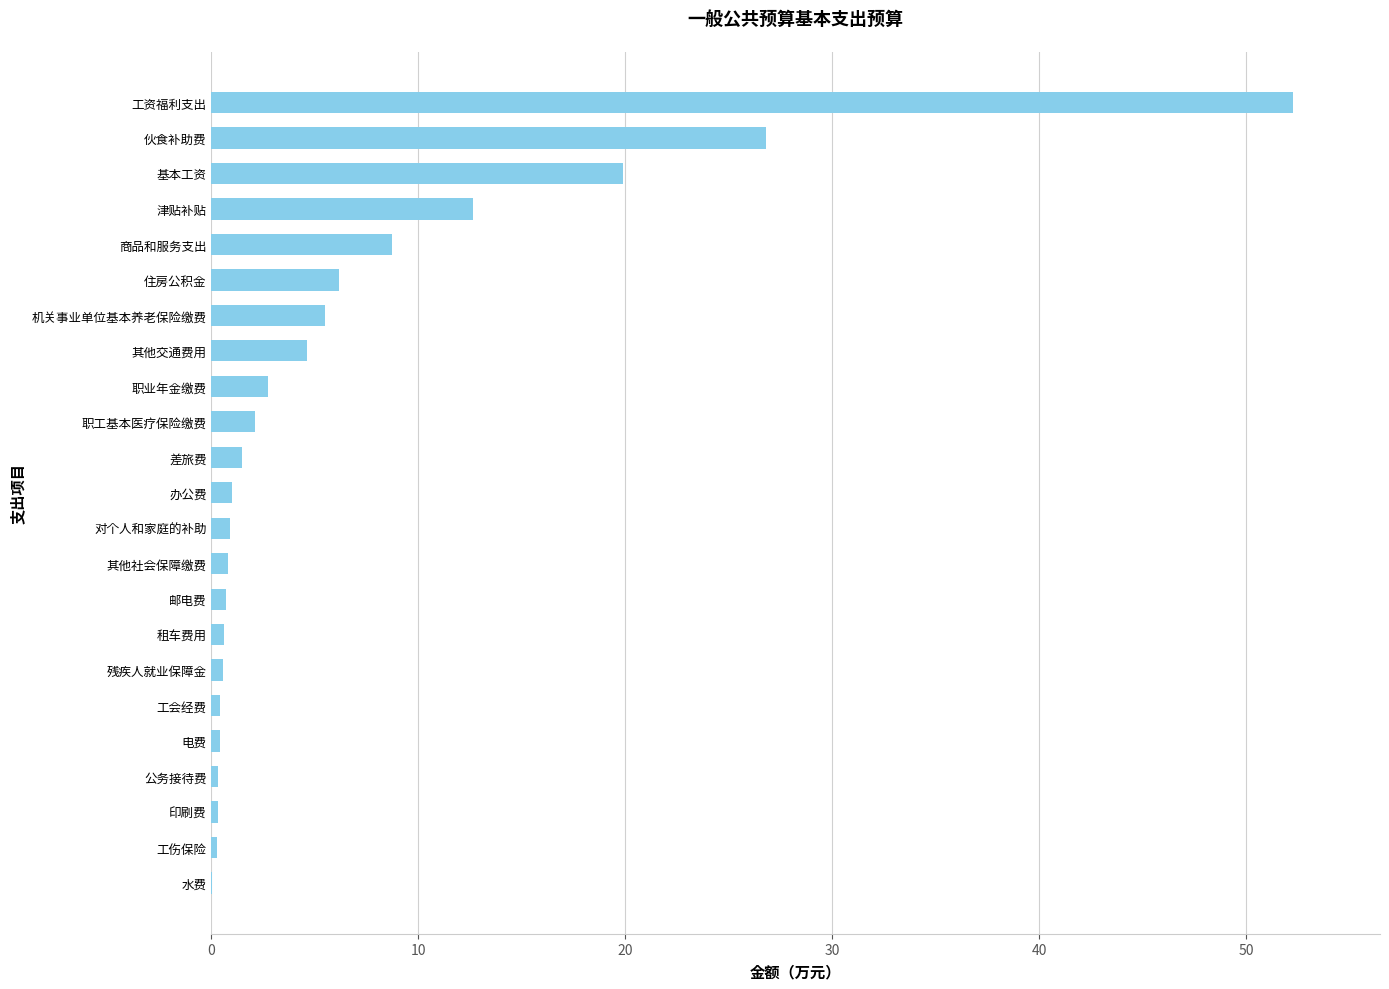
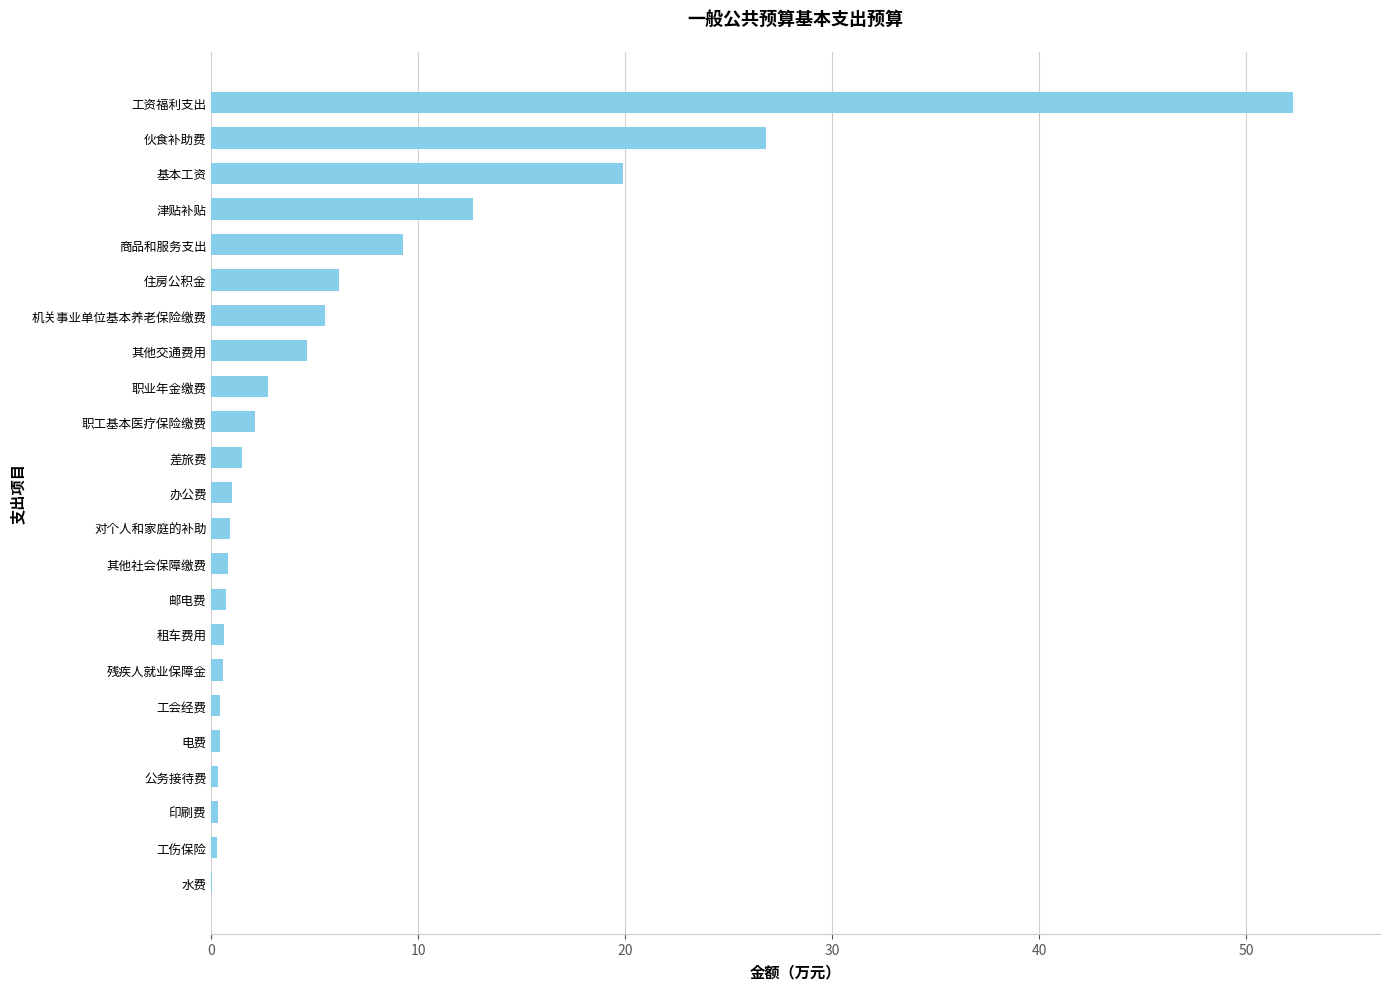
商品和服务支出: 8.7 -> 9.3
